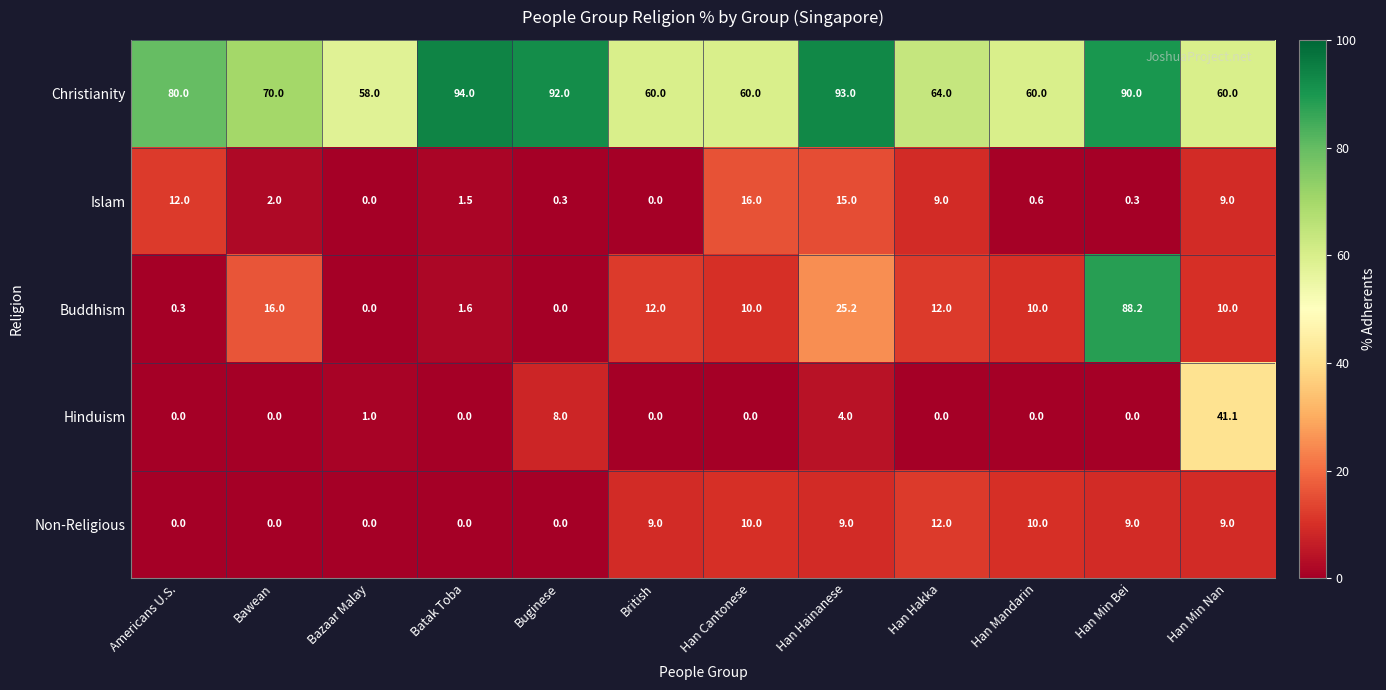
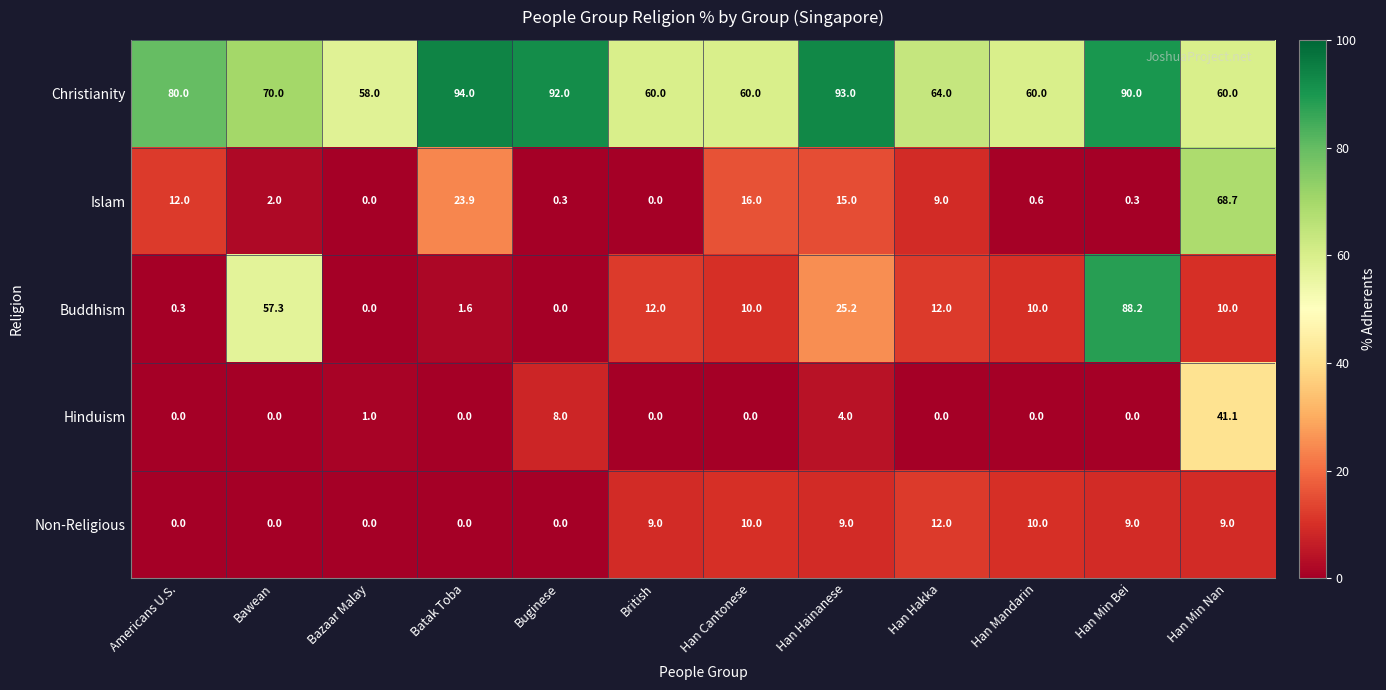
Islam, Batak Toba: 1.5 -> 23.9
Islam, Han Min Nan: 9.0 -> 68.7
Buddhism, Bawean: 16.0 -> 57.3
